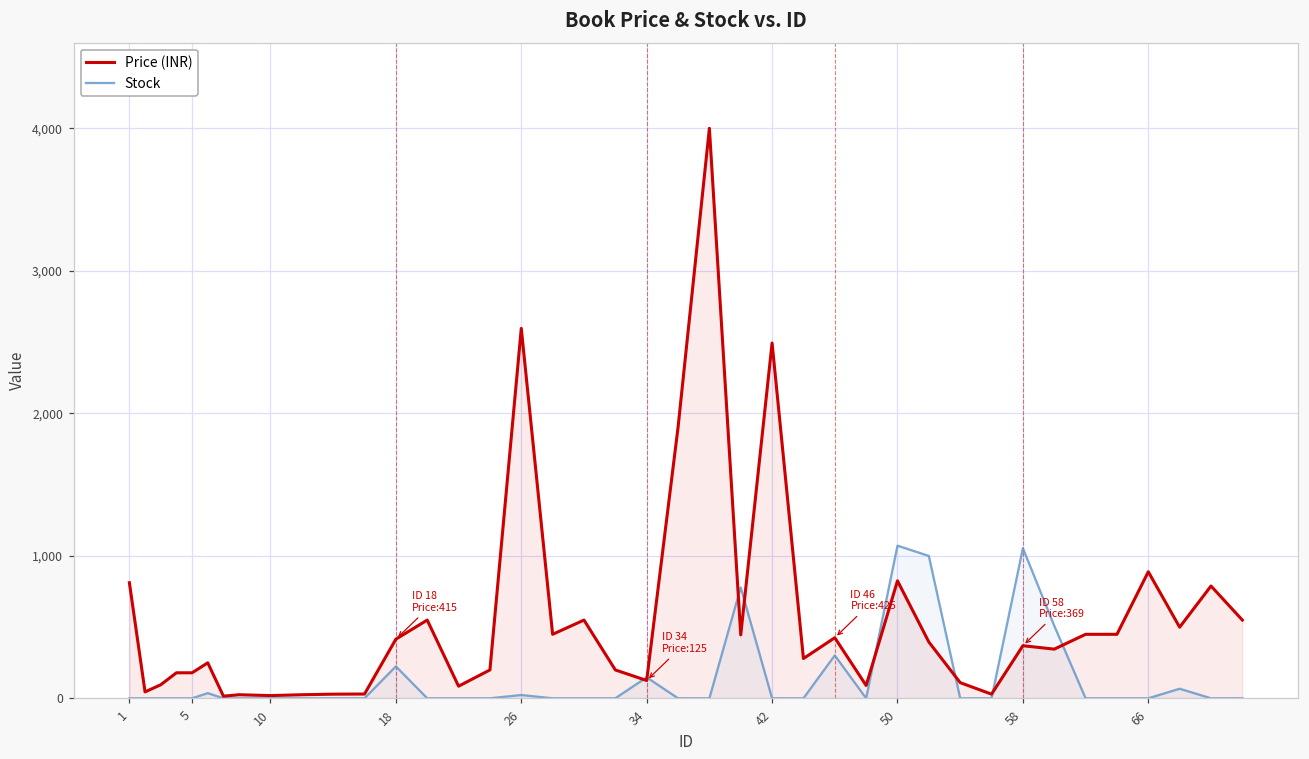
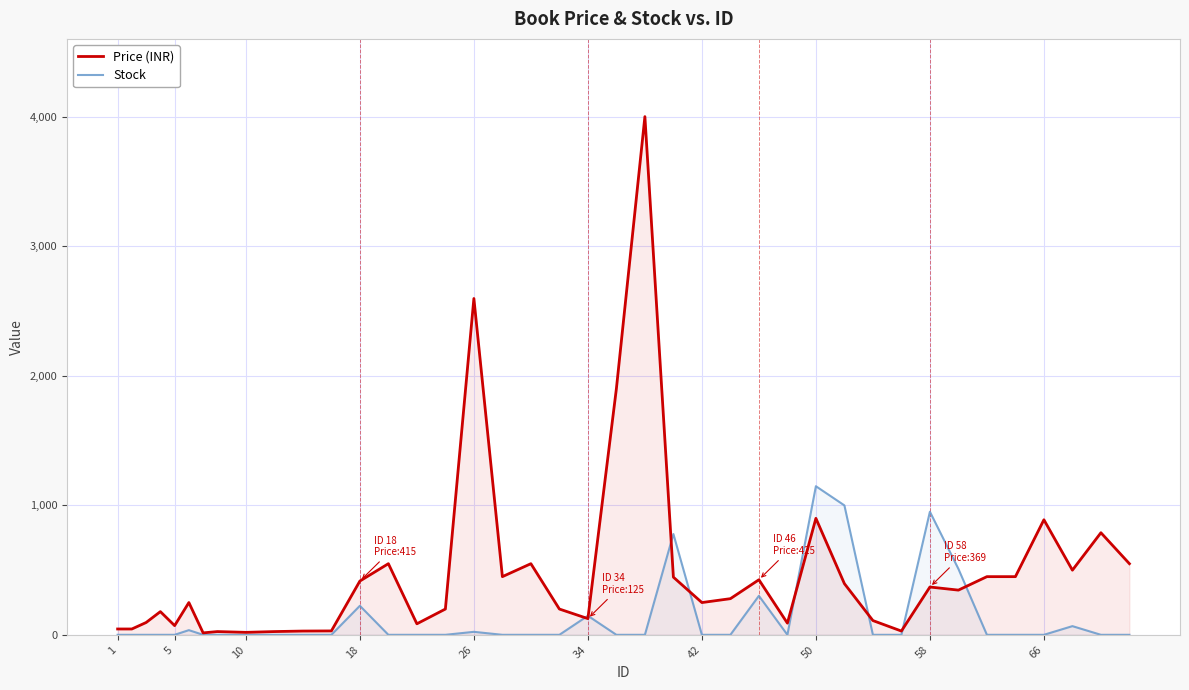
Price (INR), 1: 810 -> 50
Price (INR), 5: 180 -> 70
Price (INR), 42: 2,490 -> 250
Price (INR), 50: 820 -> 900
Stock, 50: 1,070 -> 1,150
Stock, 58: 1,050 -> 950
